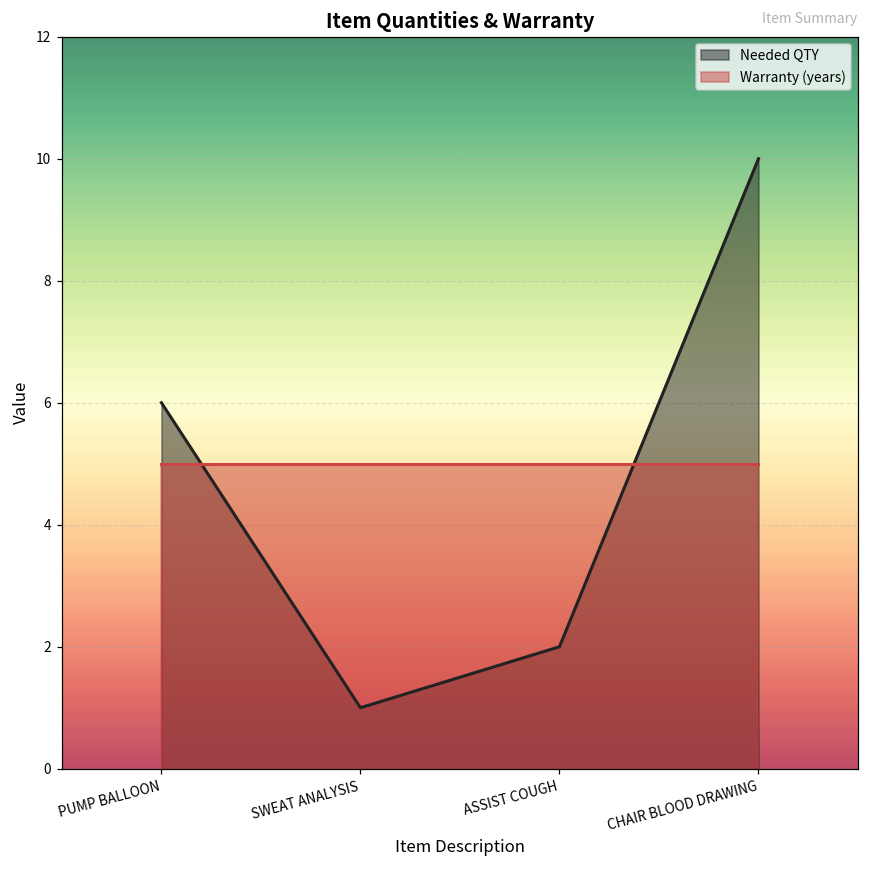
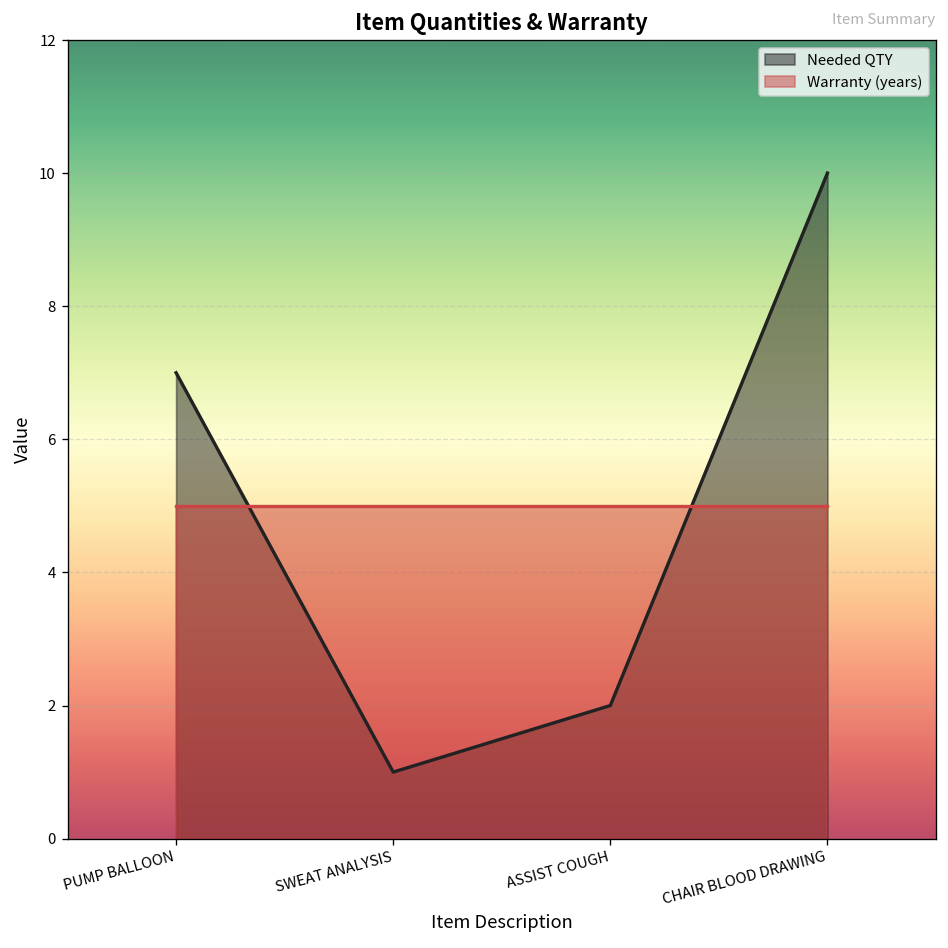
Needed QTY, PUMP BALLOON: 6 -> 7
